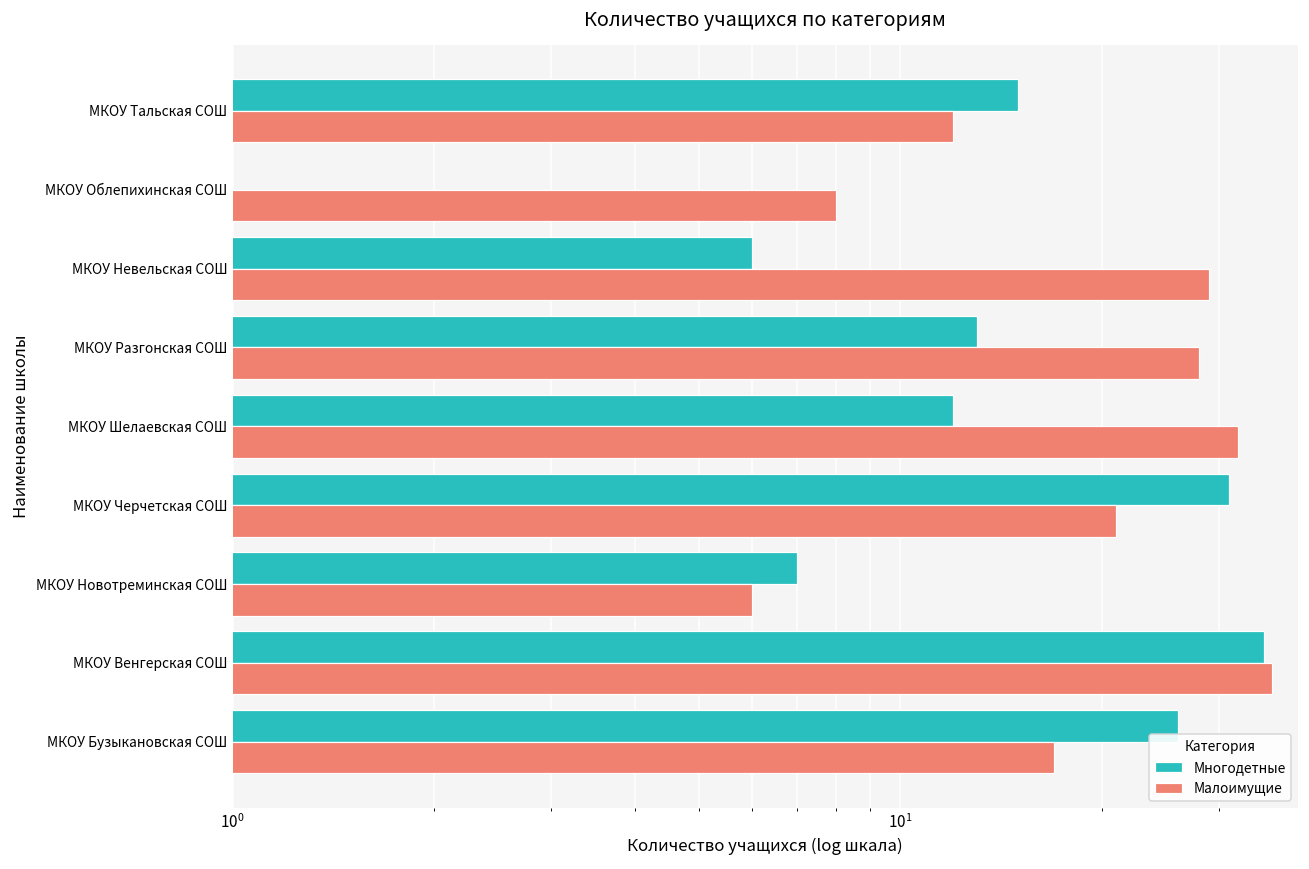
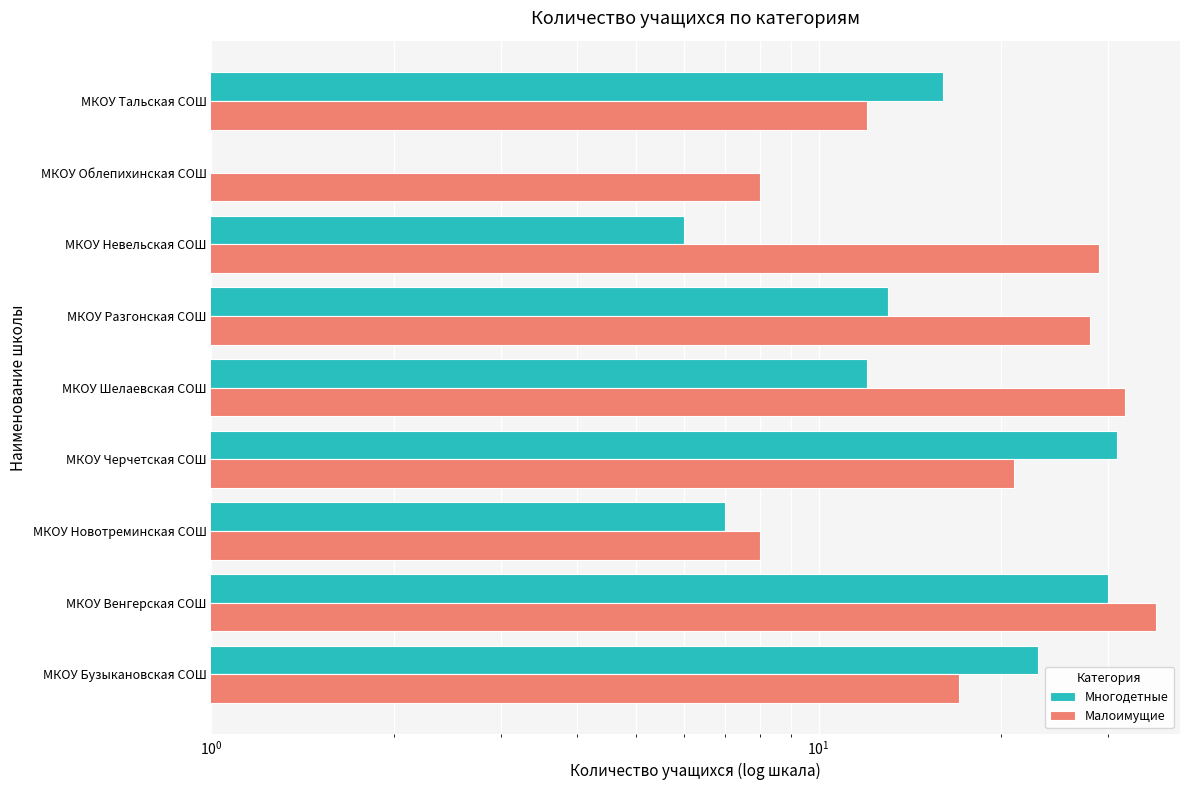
Многодетные, МКОУ Тальская СОШ: 15 -> 16
Малоимущие, МКОУ Новотреминская СОШ: 6 -> 8
Многодетные, МКОУ Венгерская СОШ: 35 -> 30
Многодетные, МКОУ Бузыкановская СОШ: 26 -> 23
